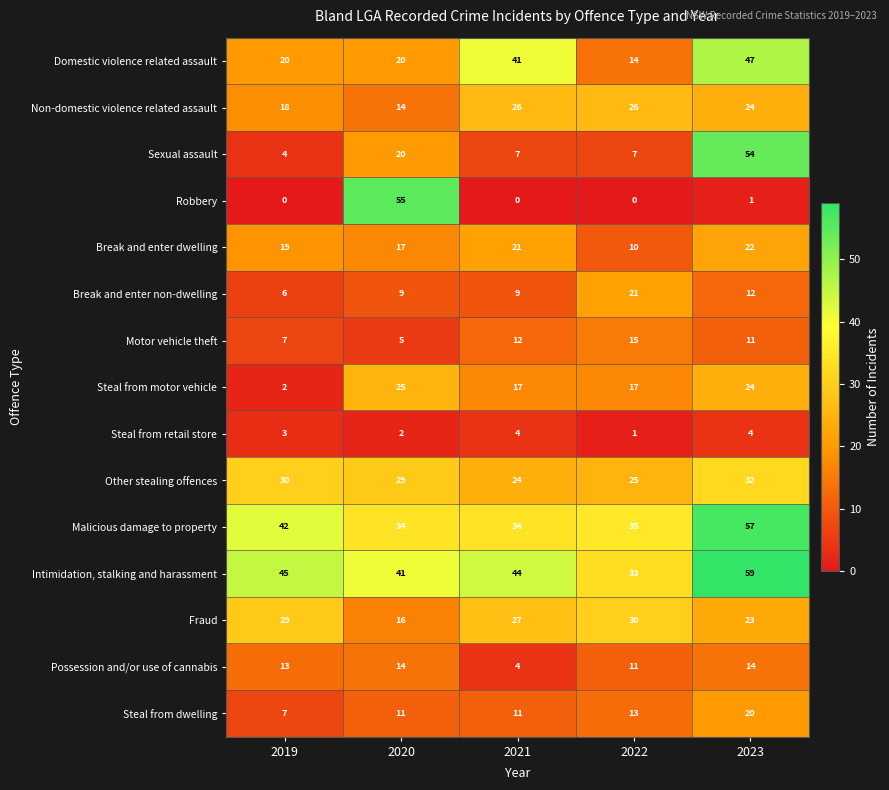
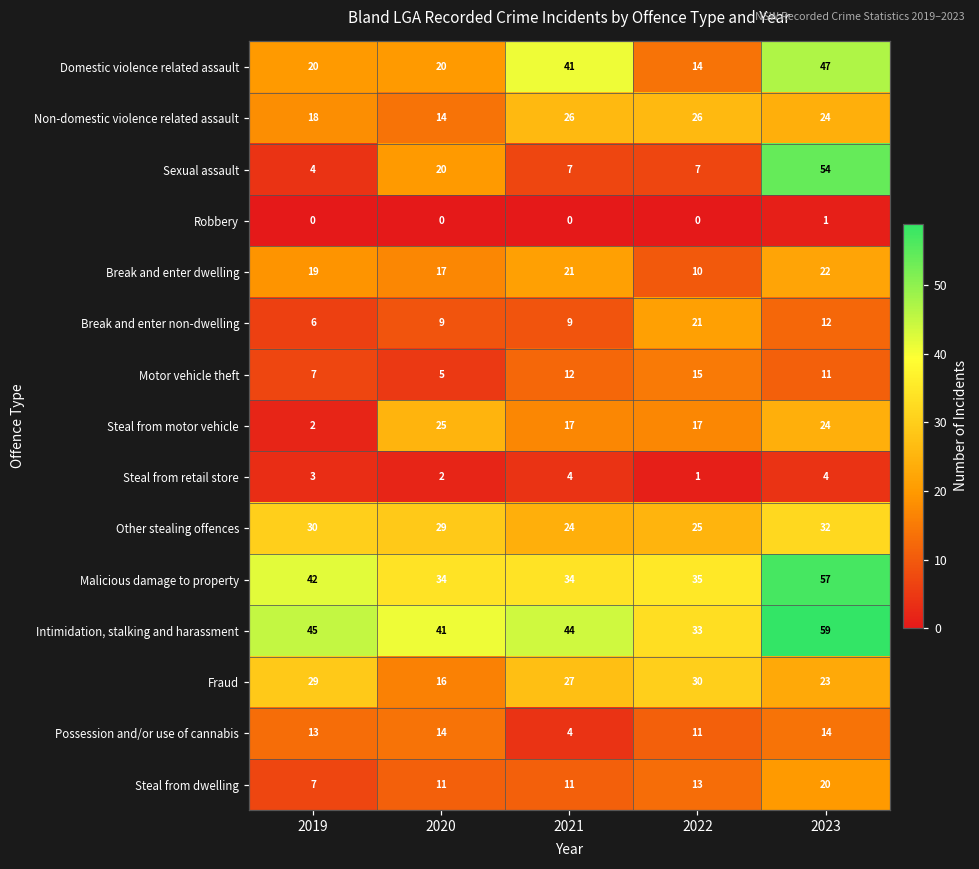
Robbery, 2020: 55 -> 0
